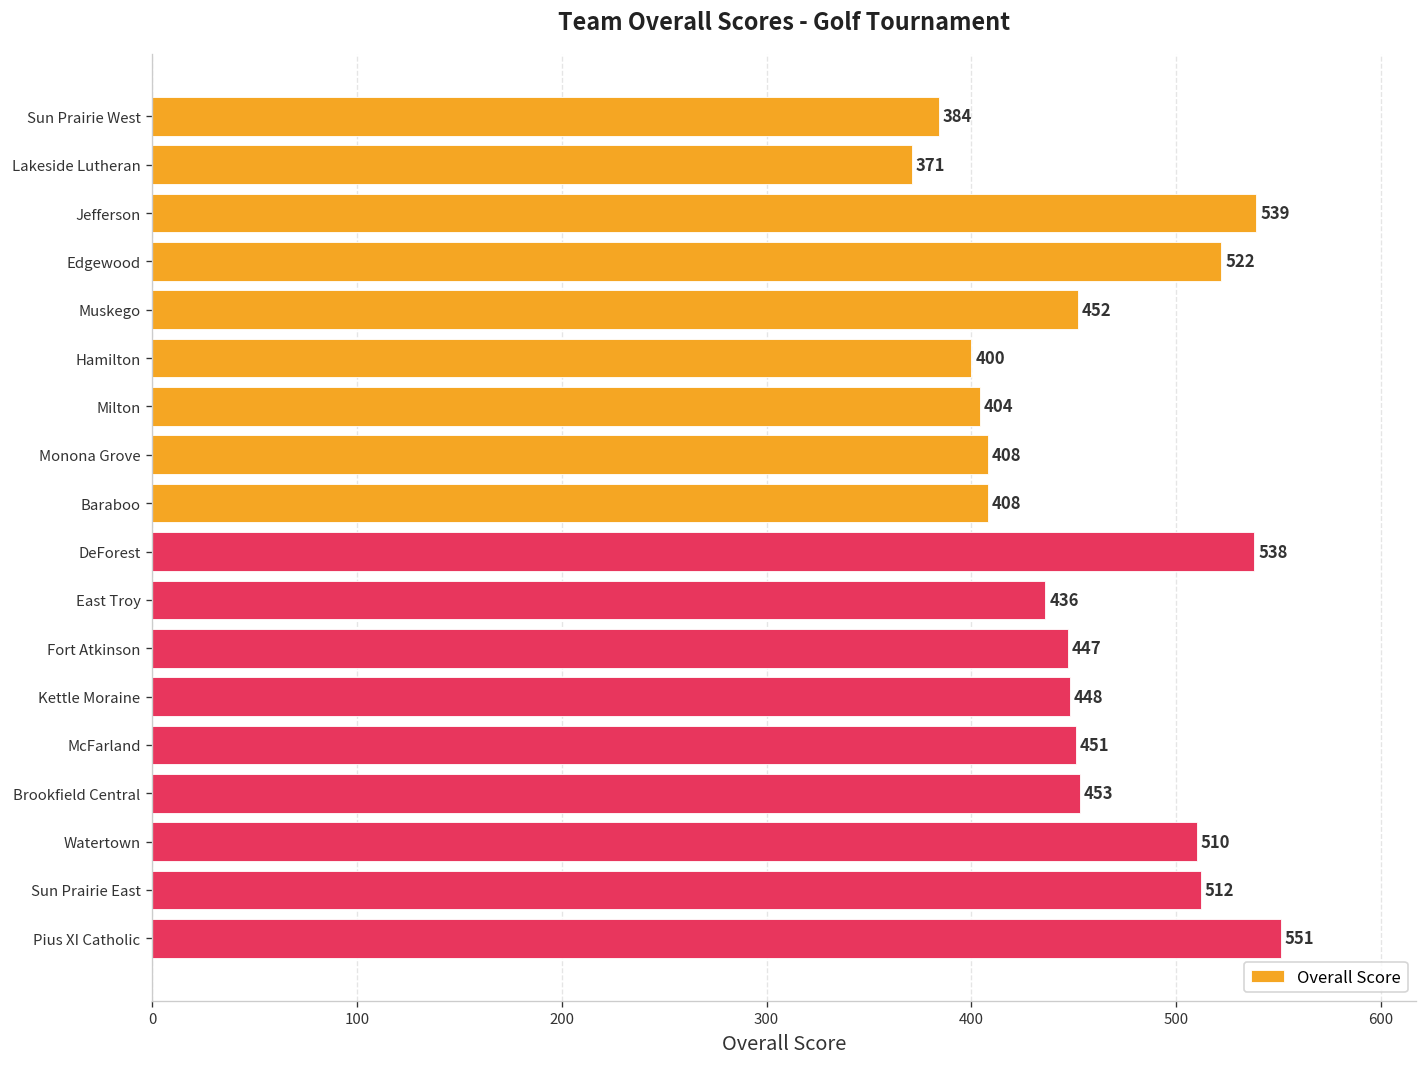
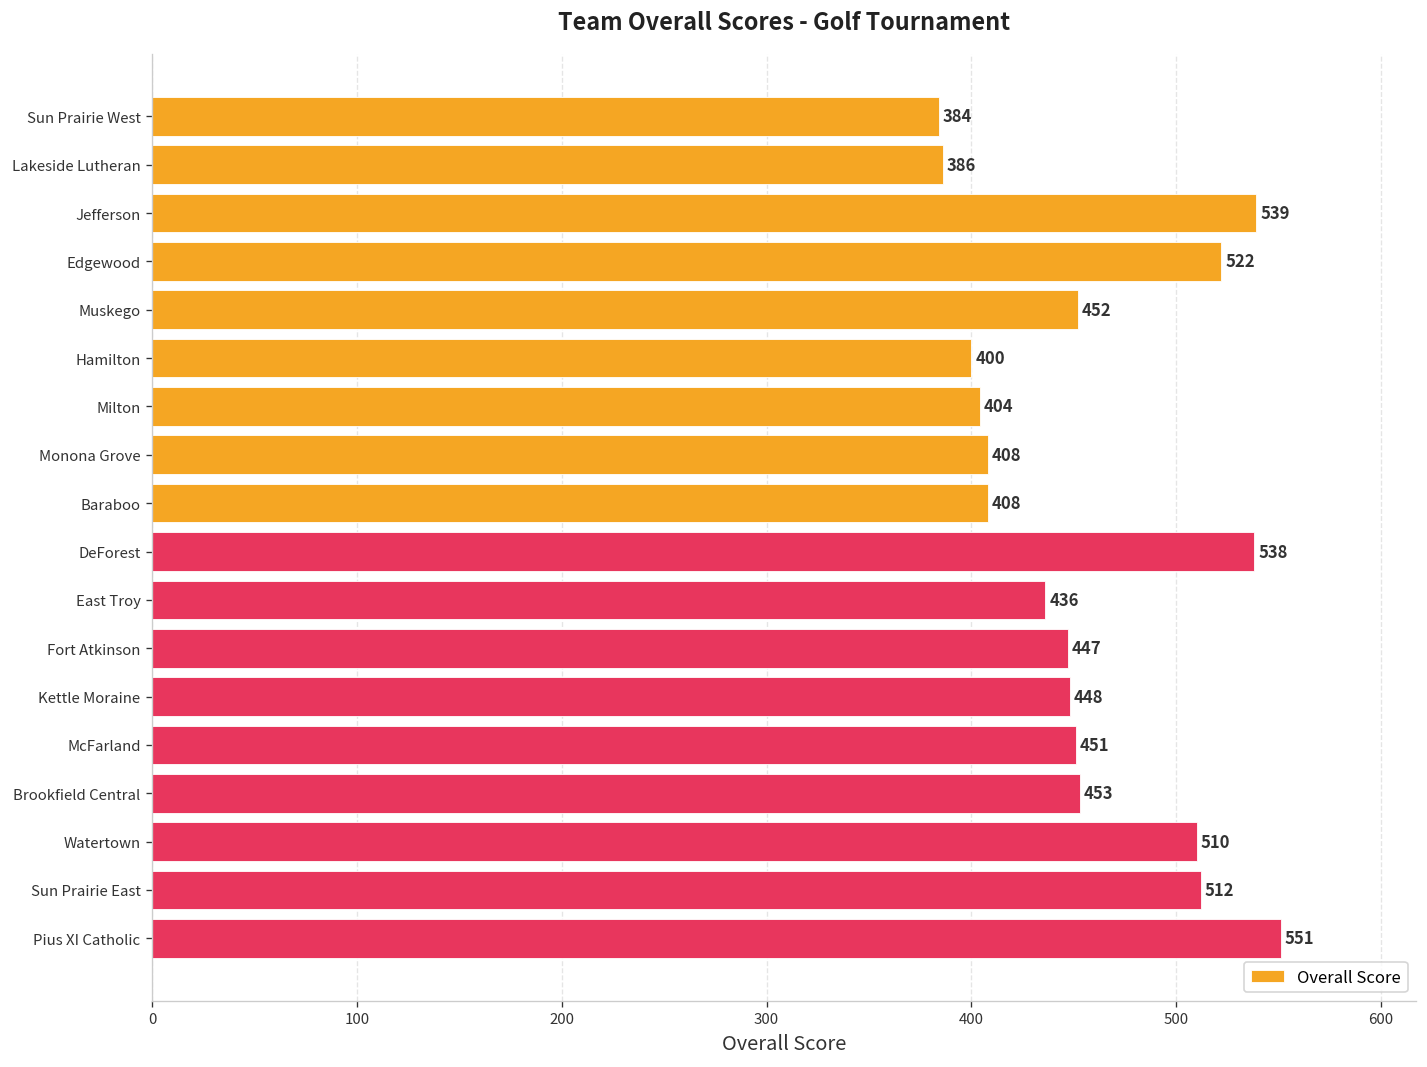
Lakeside Lutheran: 371 -> 386
